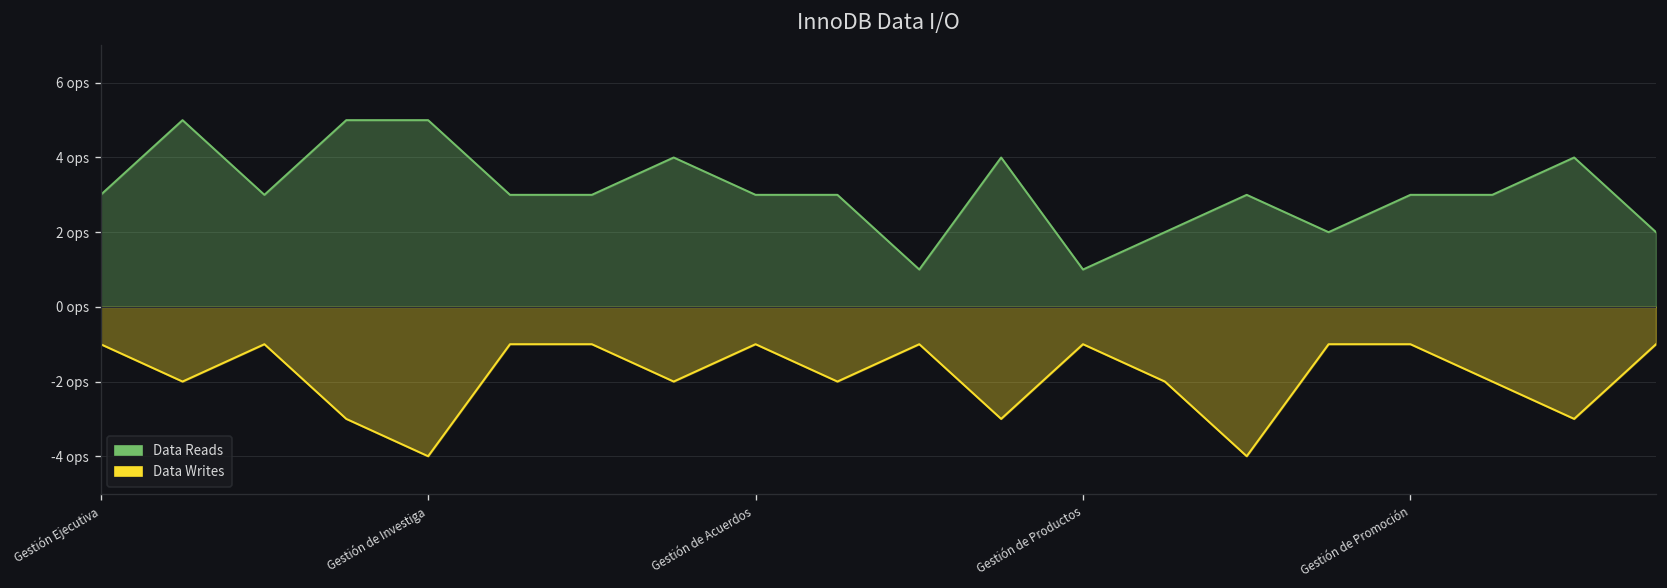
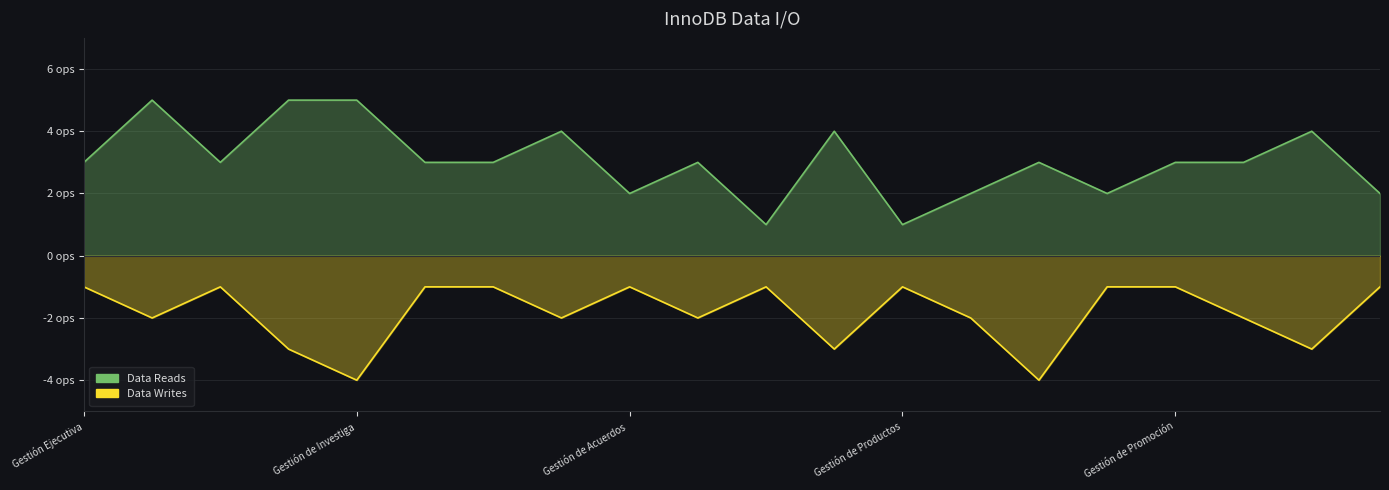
Data Reads, Gestión de Acuerdos: 3 ops -> 2 ops
